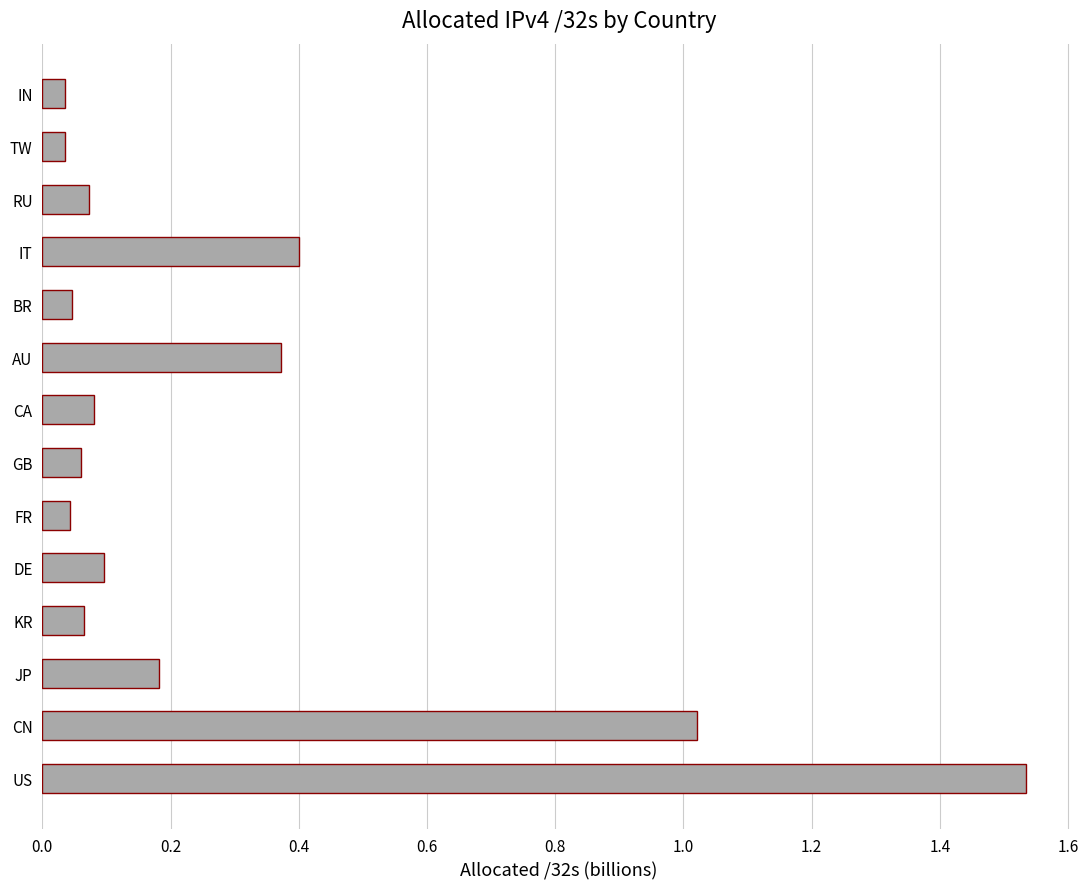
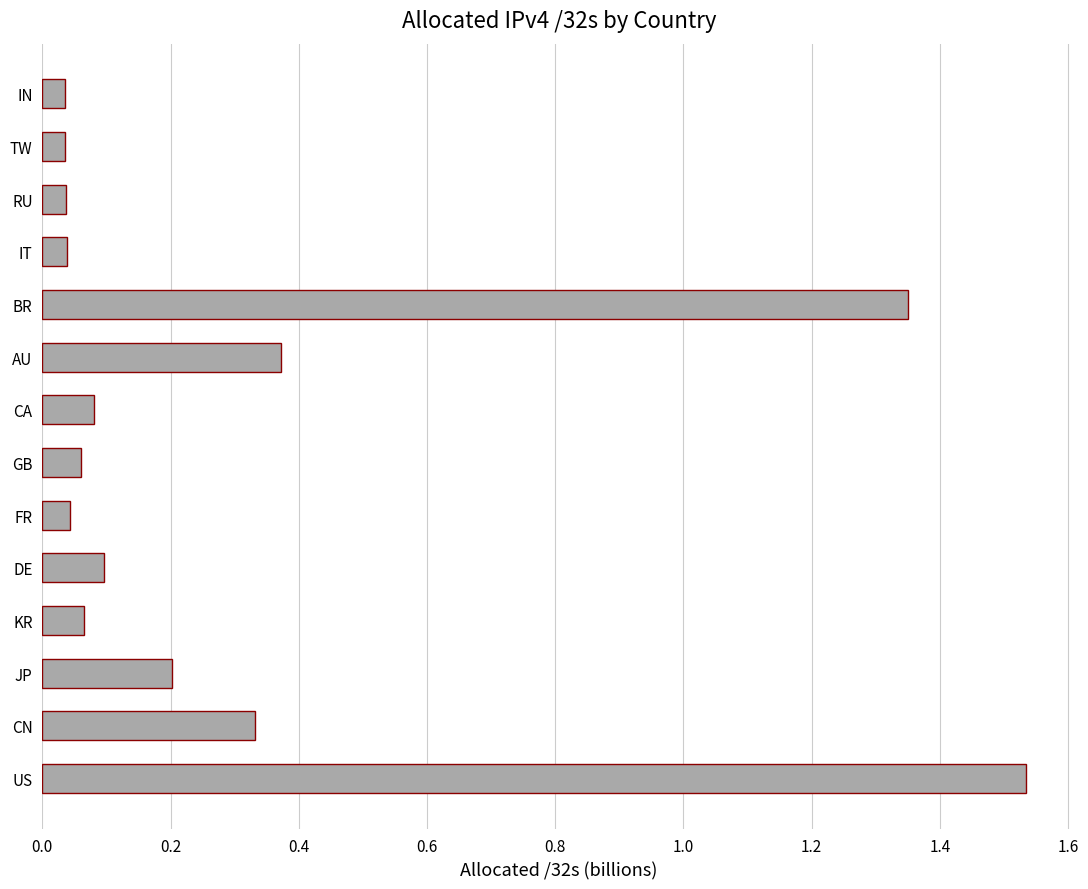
RU: 0.07 -> 0.04
IT: 0.40 -> 0.04
BR: 0.05 -> 1.35
JP: 0.18 -> 0.20
CN: 1.02 -> 0.33
